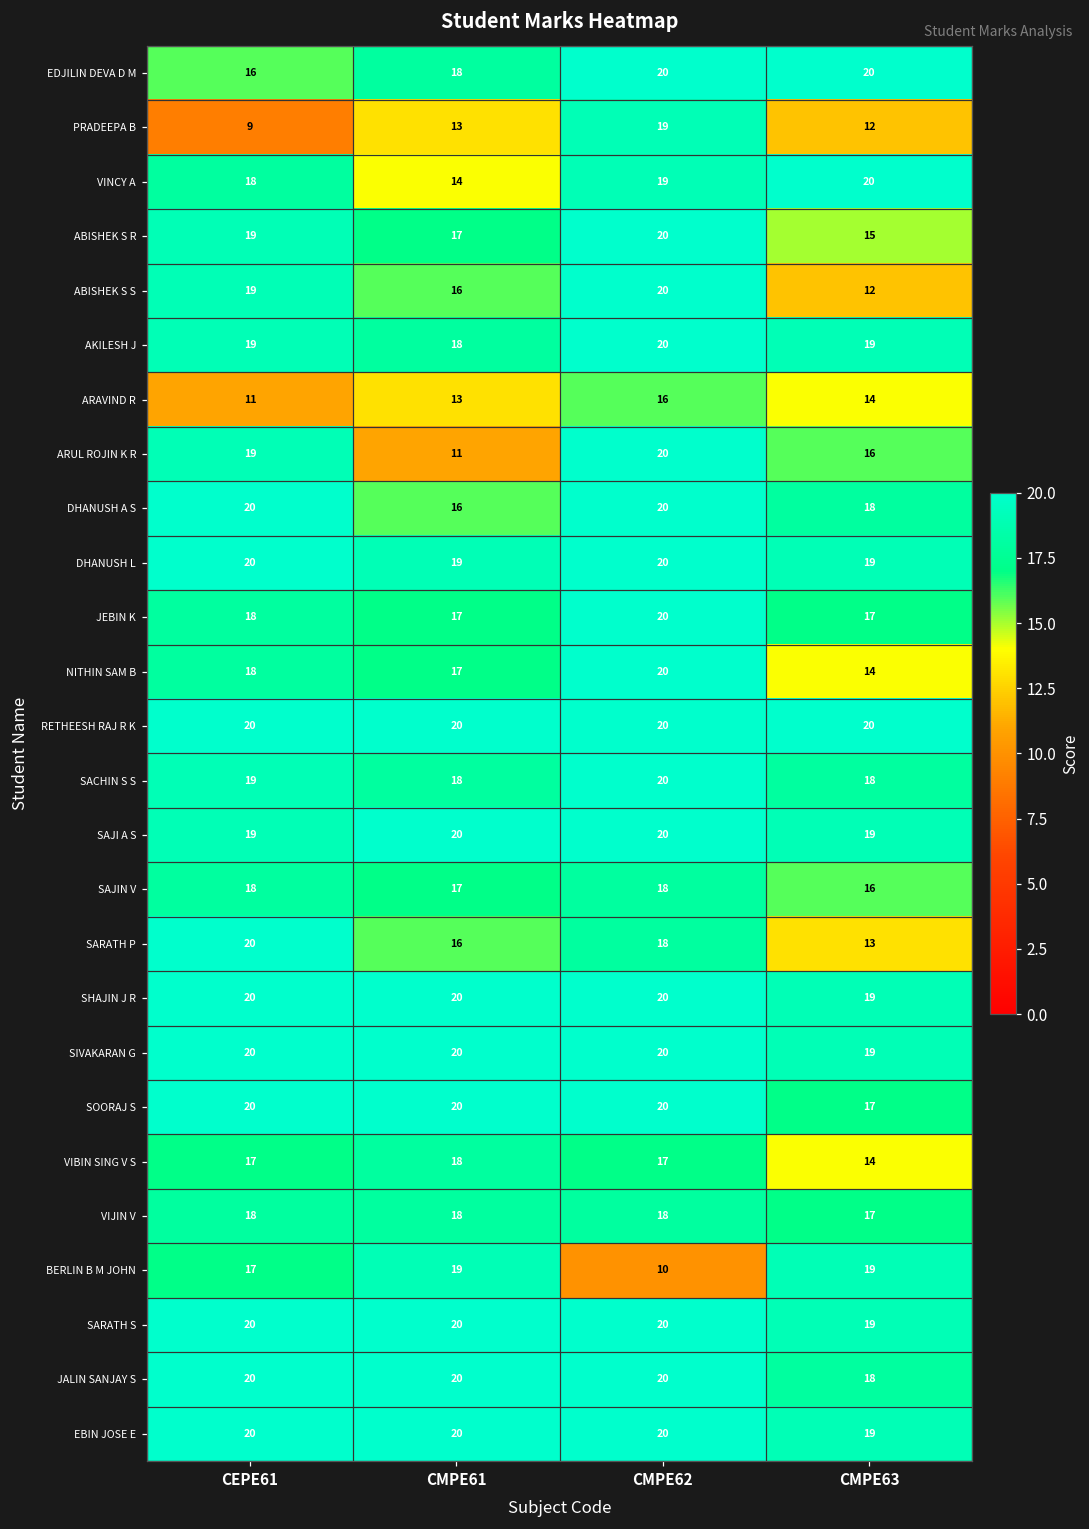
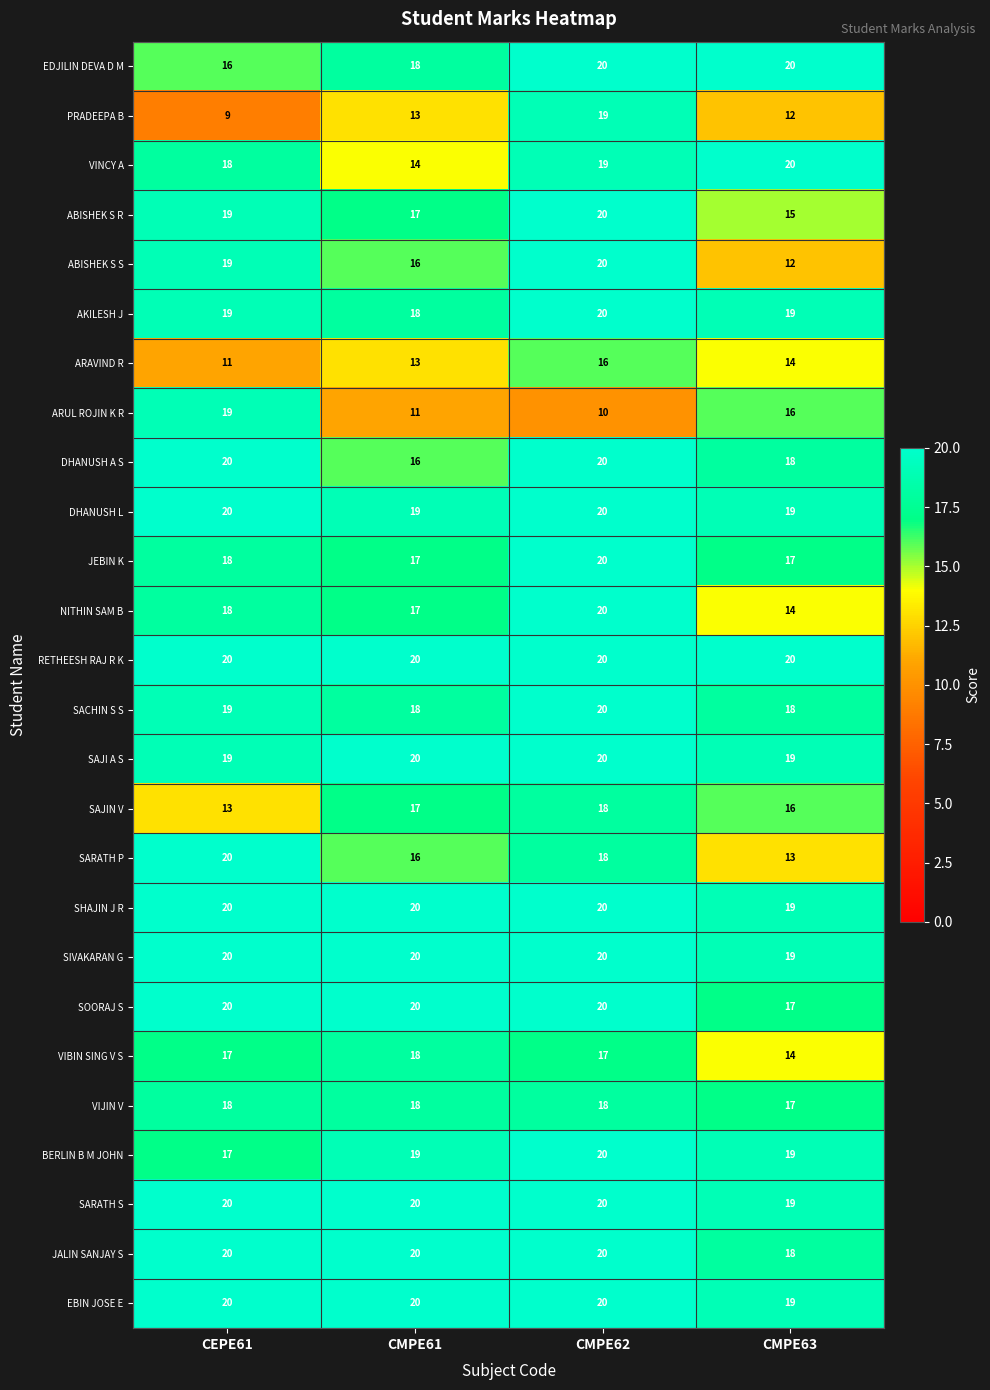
ARUL ROJIN K R, CMPE62: 20 -> 10
SAJIN V, CEPE61: 18 -> 13
BERLIN B M JOHN, CMPE62: 10 -> 20
